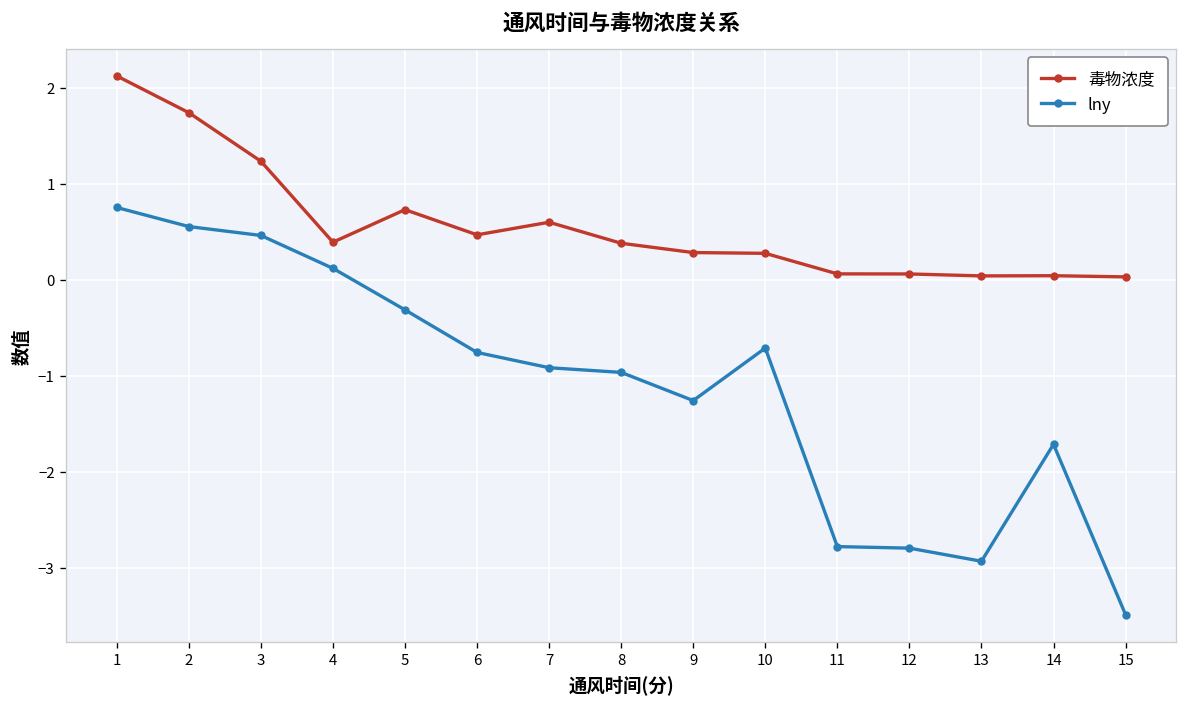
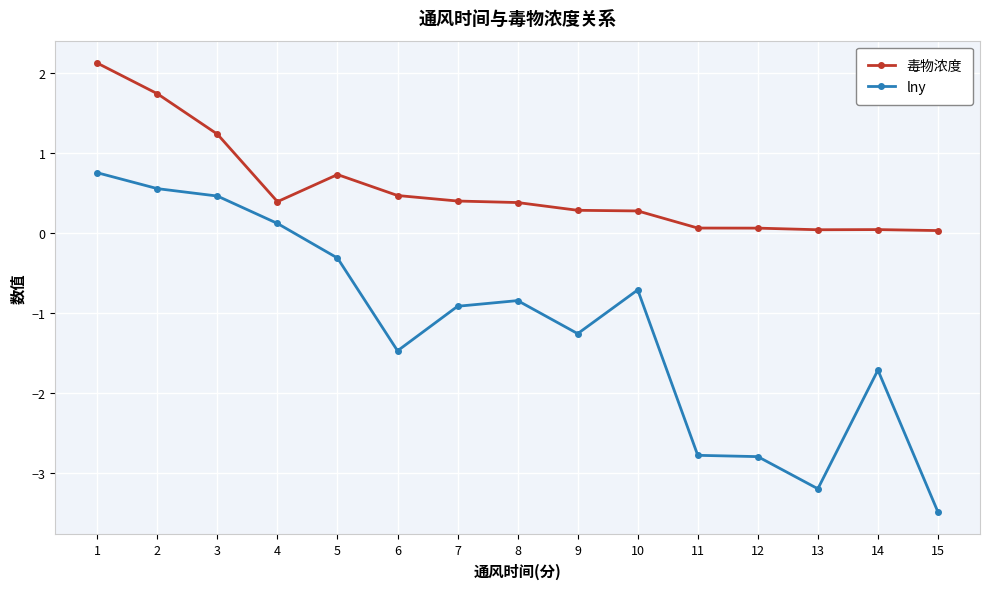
lny, 6: -0.8 -> -1.5
毒物浓度, 7: 0.6 -> 0.4
lny, 8: -1.0 -> -0.8
lny, 13: -2.9 -> -3.2
